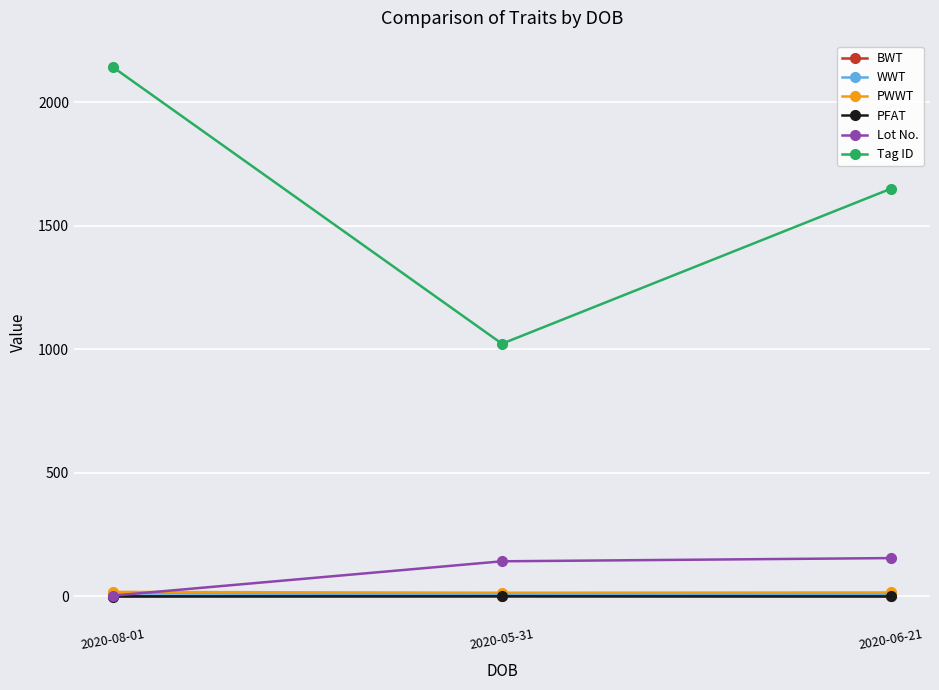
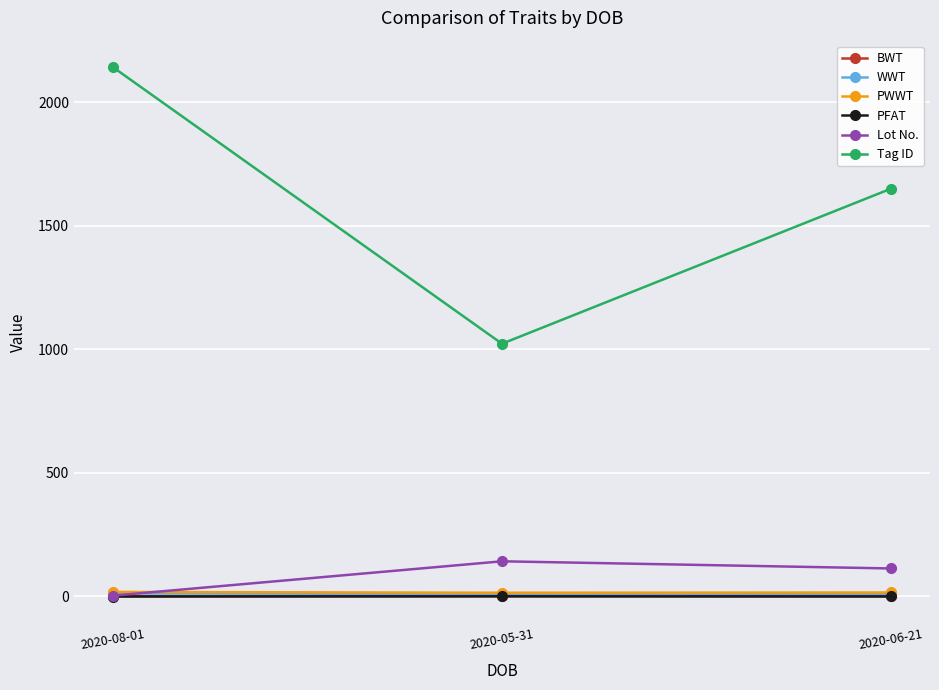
Lot No., 2020-06-21: 160 -> 110
